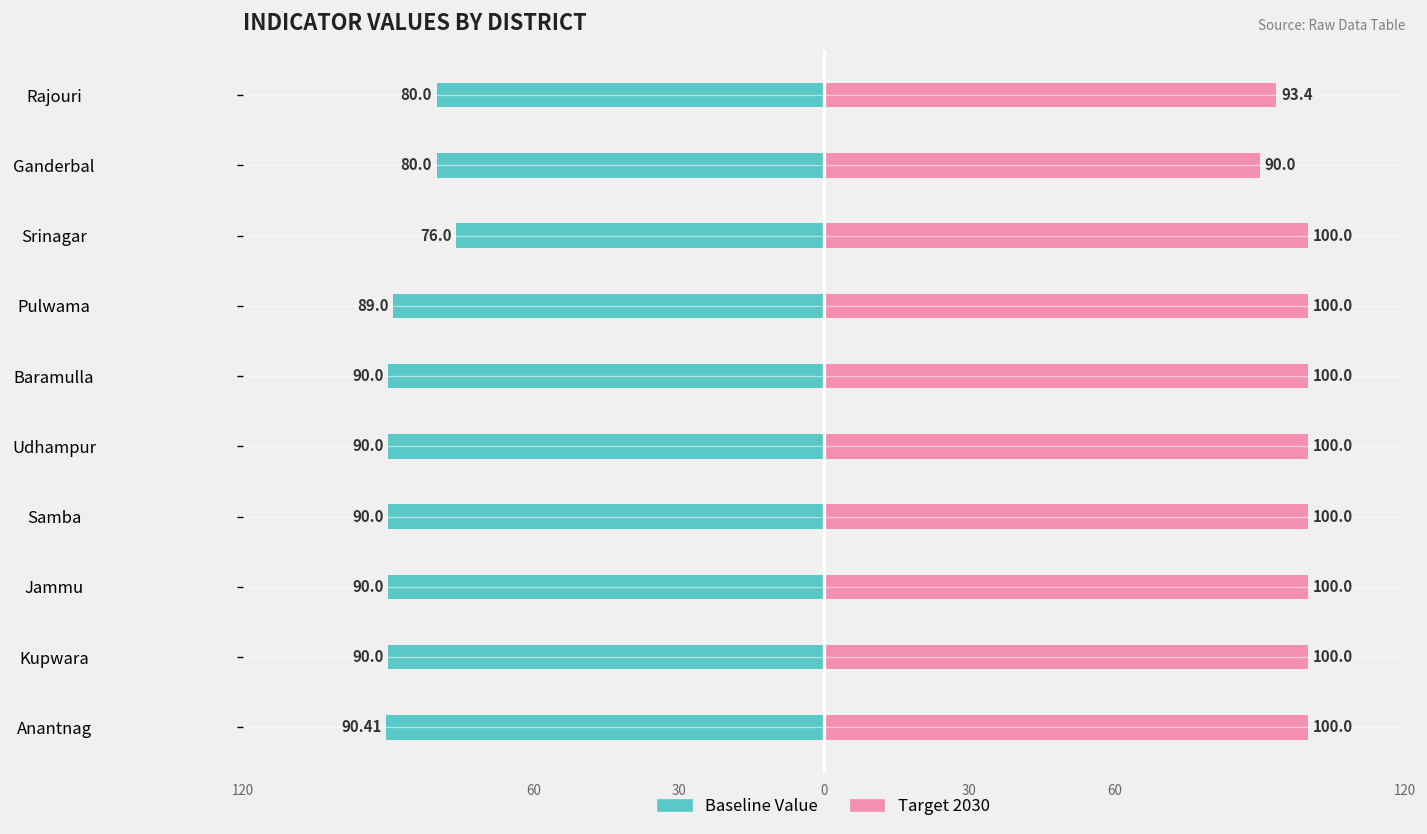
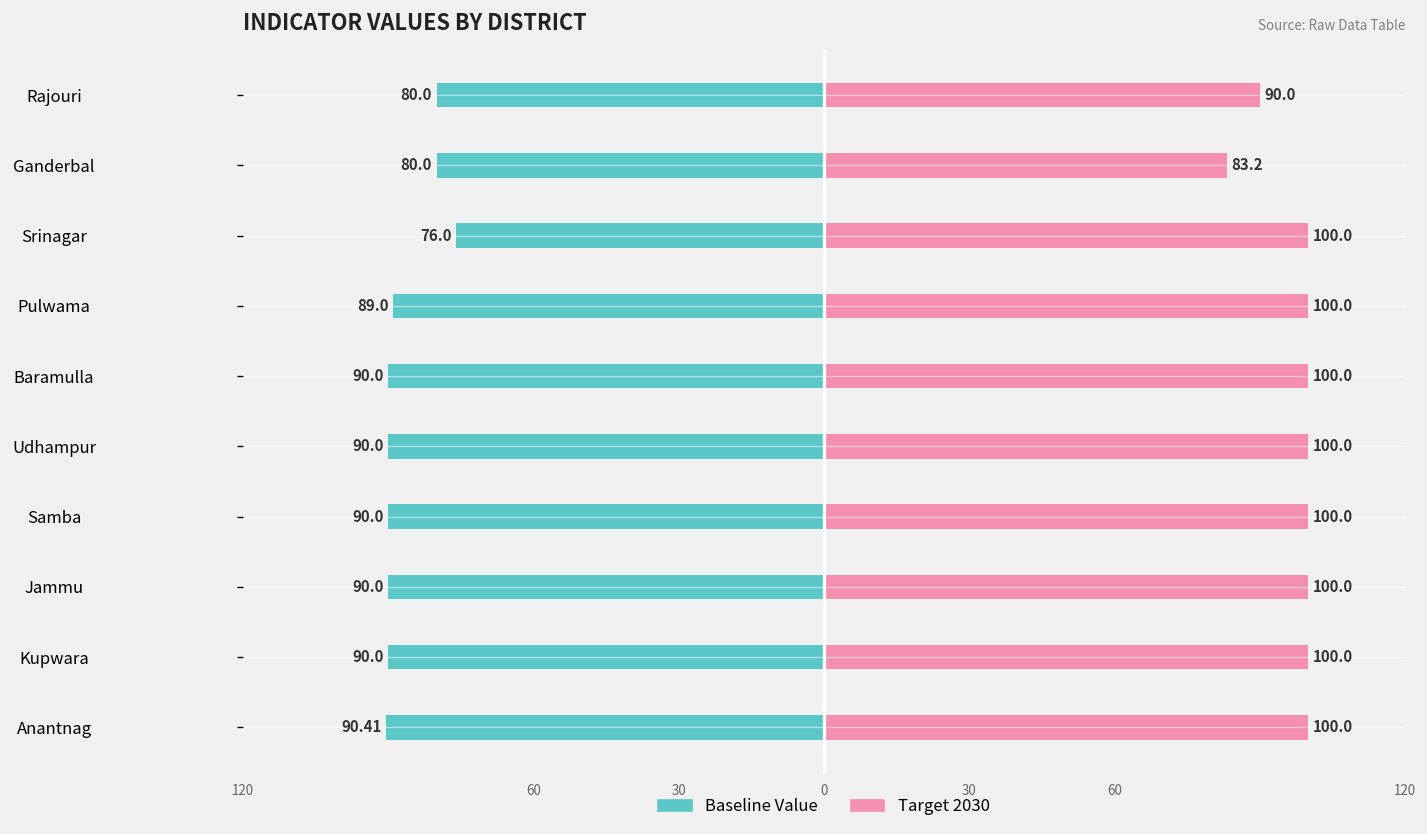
Target 2030, Rajouri: 93.4 -> 90.0
Target 2030, Ganderbal: 90.0 -> 83.2
